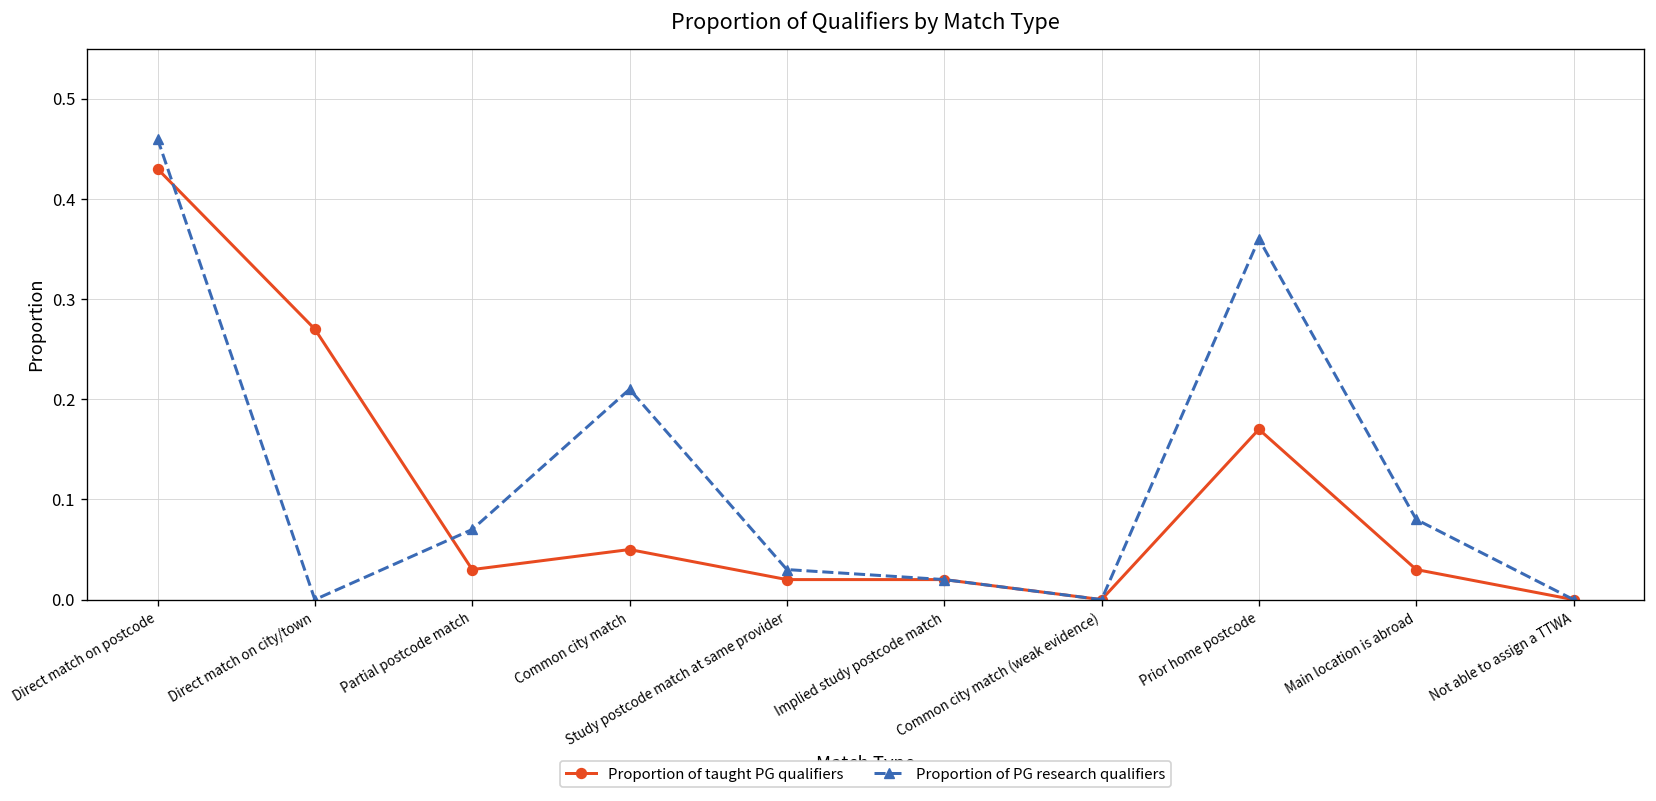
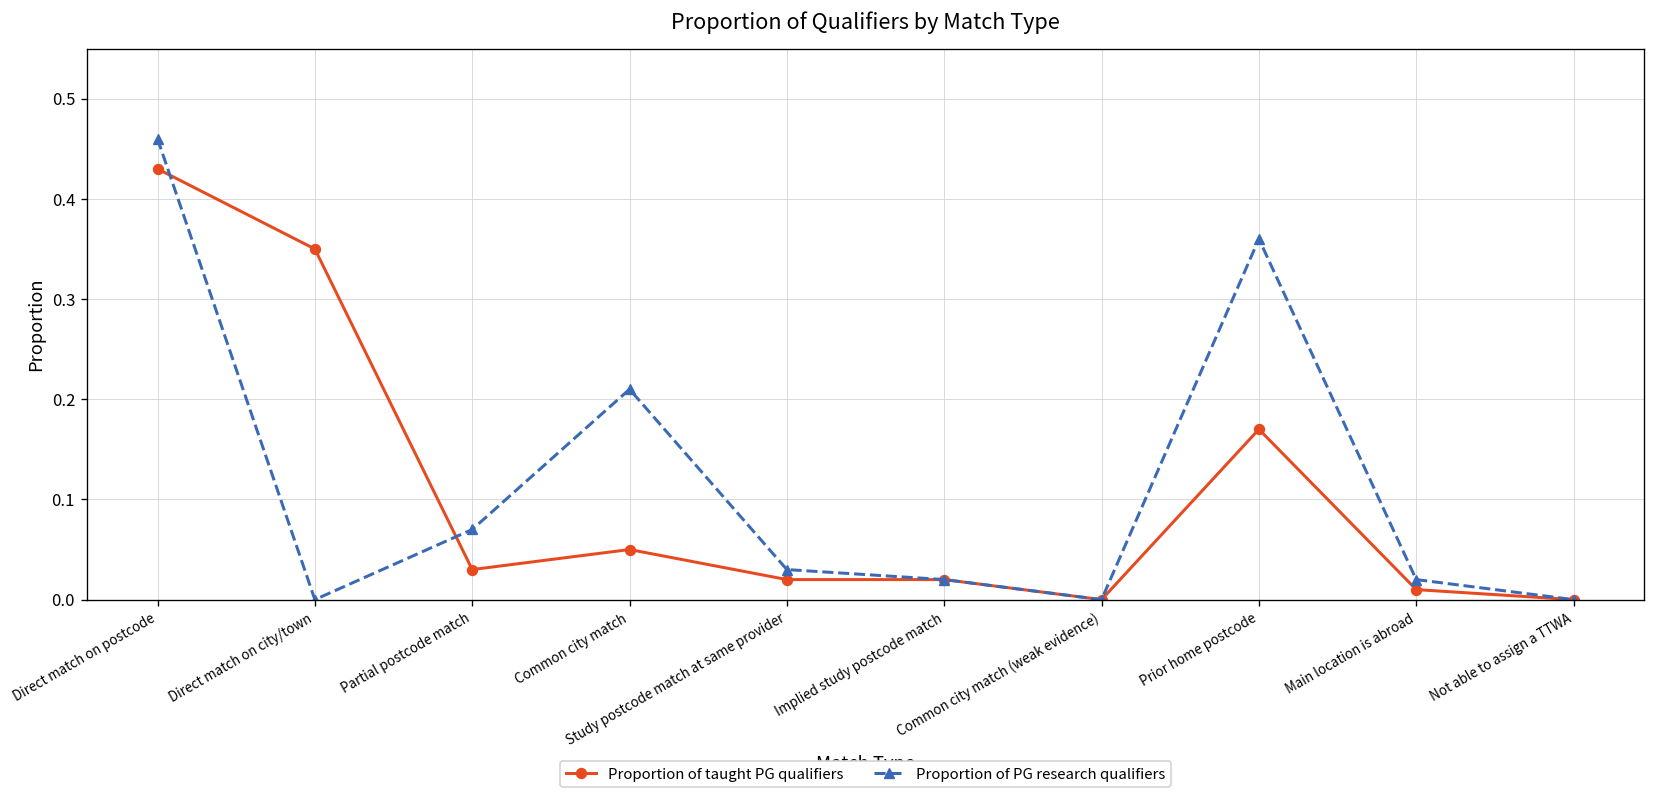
Proportion of taught PG qualifiers, Direct match on city/town: 0.27 -> 0.35
Proportion of taught PG qualifiers, Main location is abroad: 0.03 -> 0.01
Proportion of PG research qualifiers, Main location is abroad: 0.08 -> 0.02
